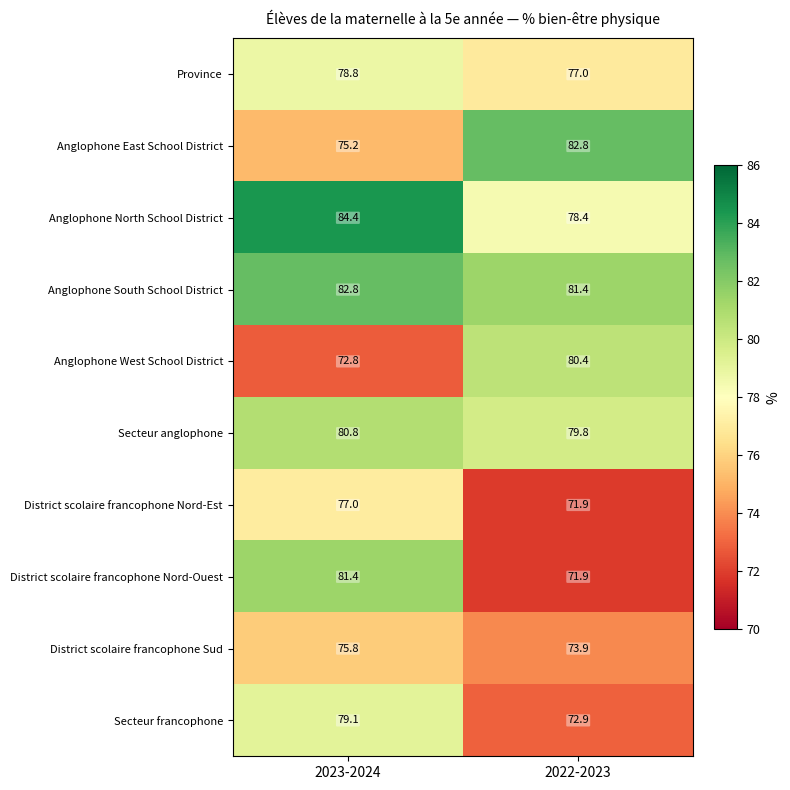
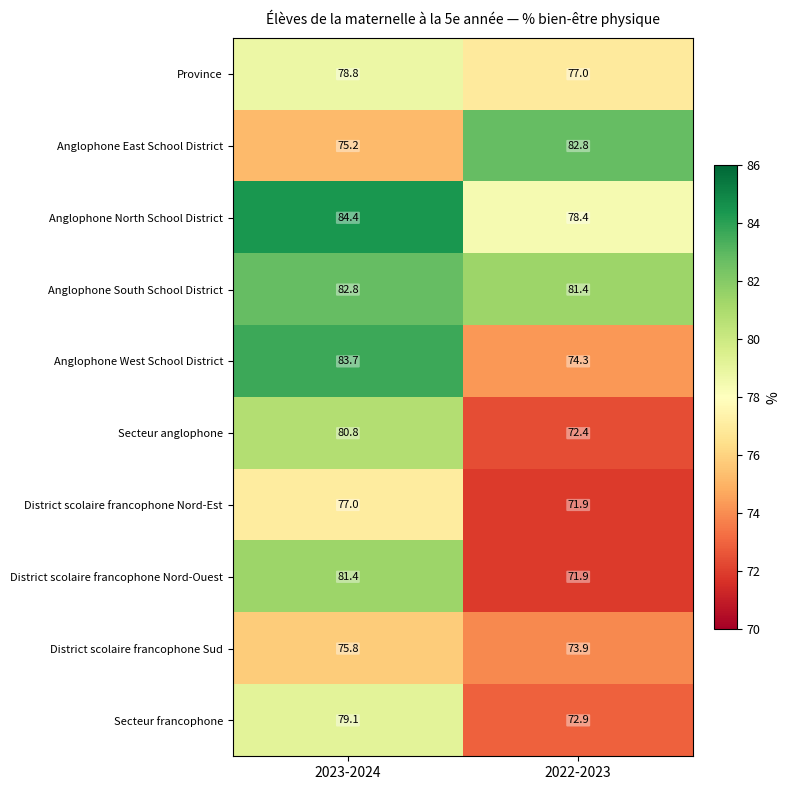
Anglophone West School District, 2023-2024: 72.8 -> 83.7
Anglophone West School District, 2022-2023: 80.4 -> 74.3
Secteur anglophone, 2022-2023: 79.8 -> 72.4
